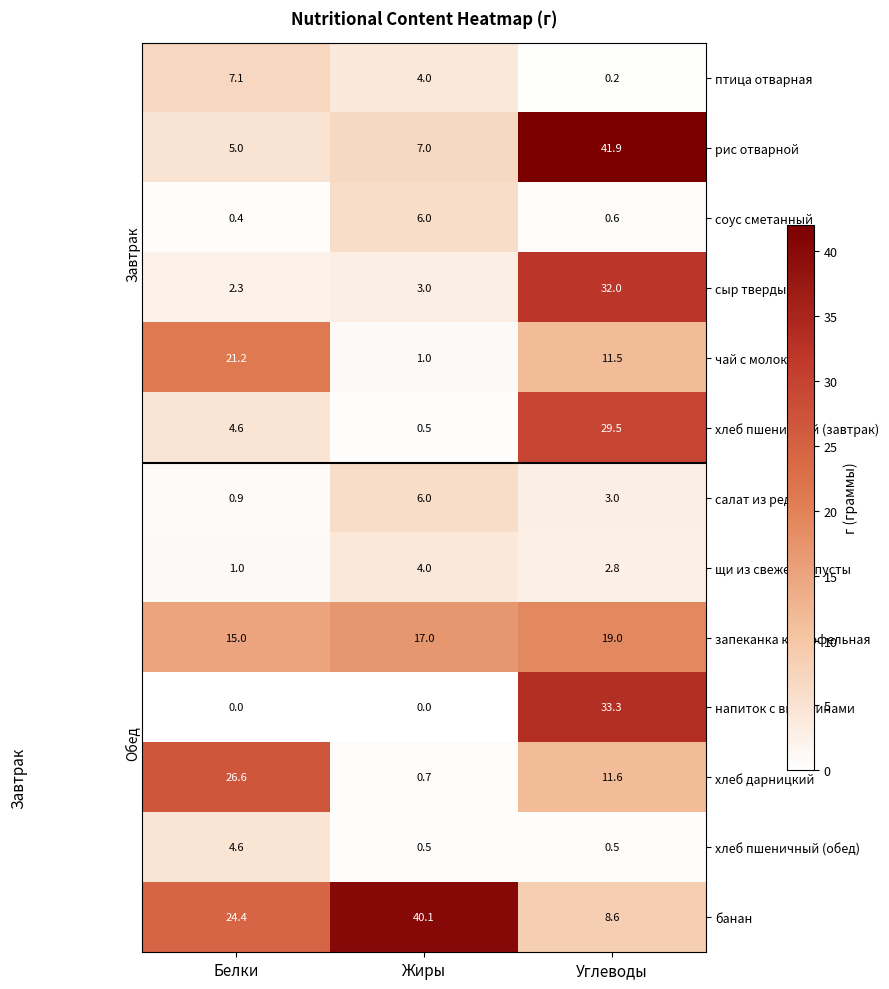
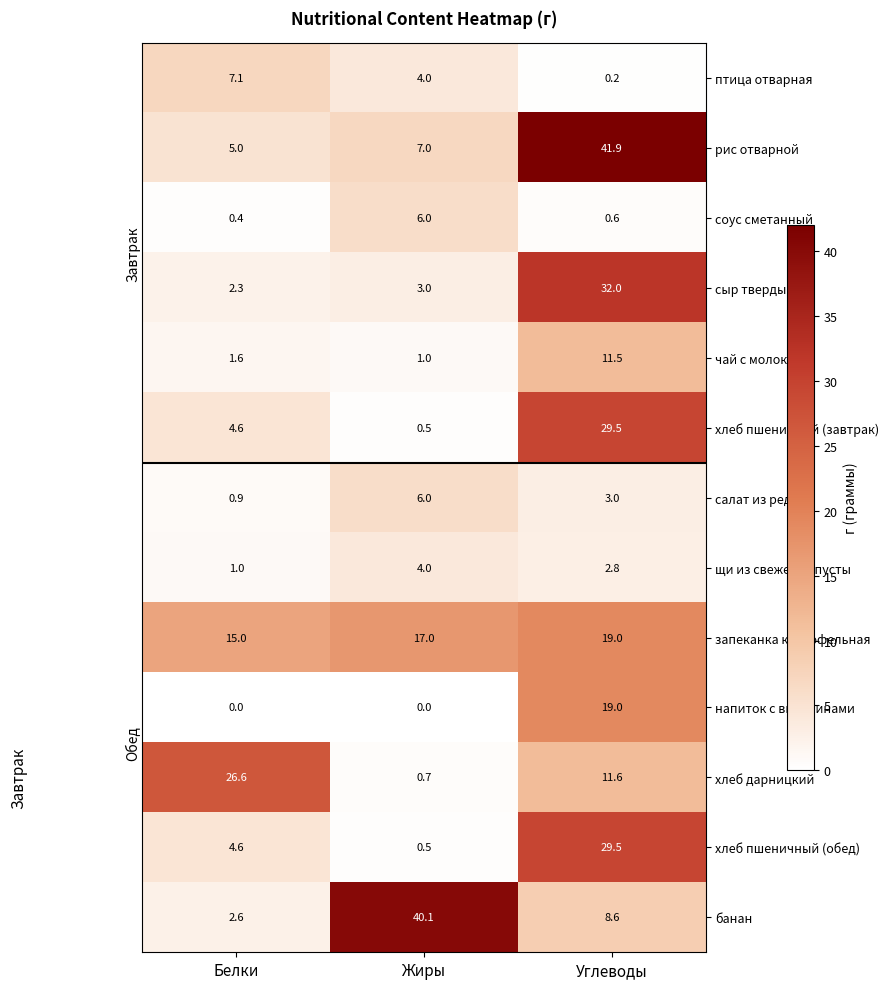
чай с молоком, Белки: 21.2 -> 1.6
напиток с витаминами, Углеводы: 33.3 -> 19.0
хлеб пшеничный (обед), Углеводы: 0.5 -> 29.5
банан, Белки: 24.4 -> 2.6
